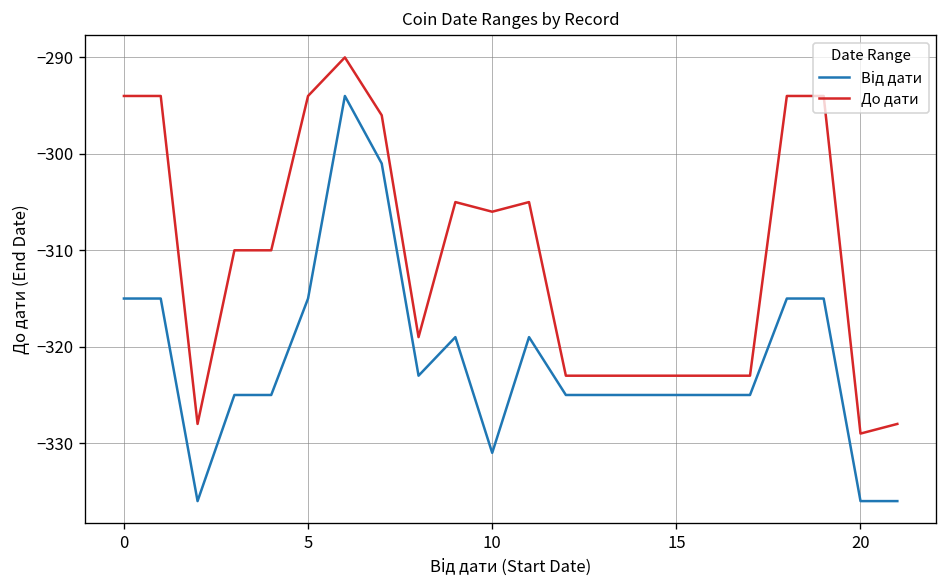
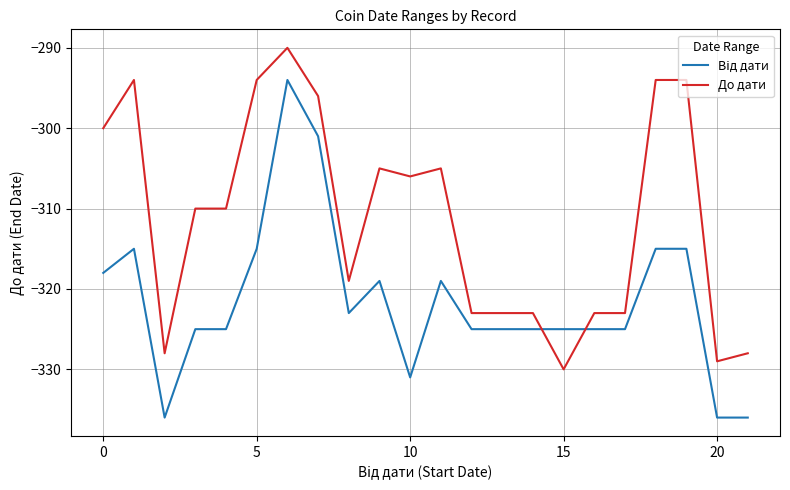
Від дати, 0: -315 -> -318
До дати, 0: -294 -> -300
До дати, 15: -323 -> -330
